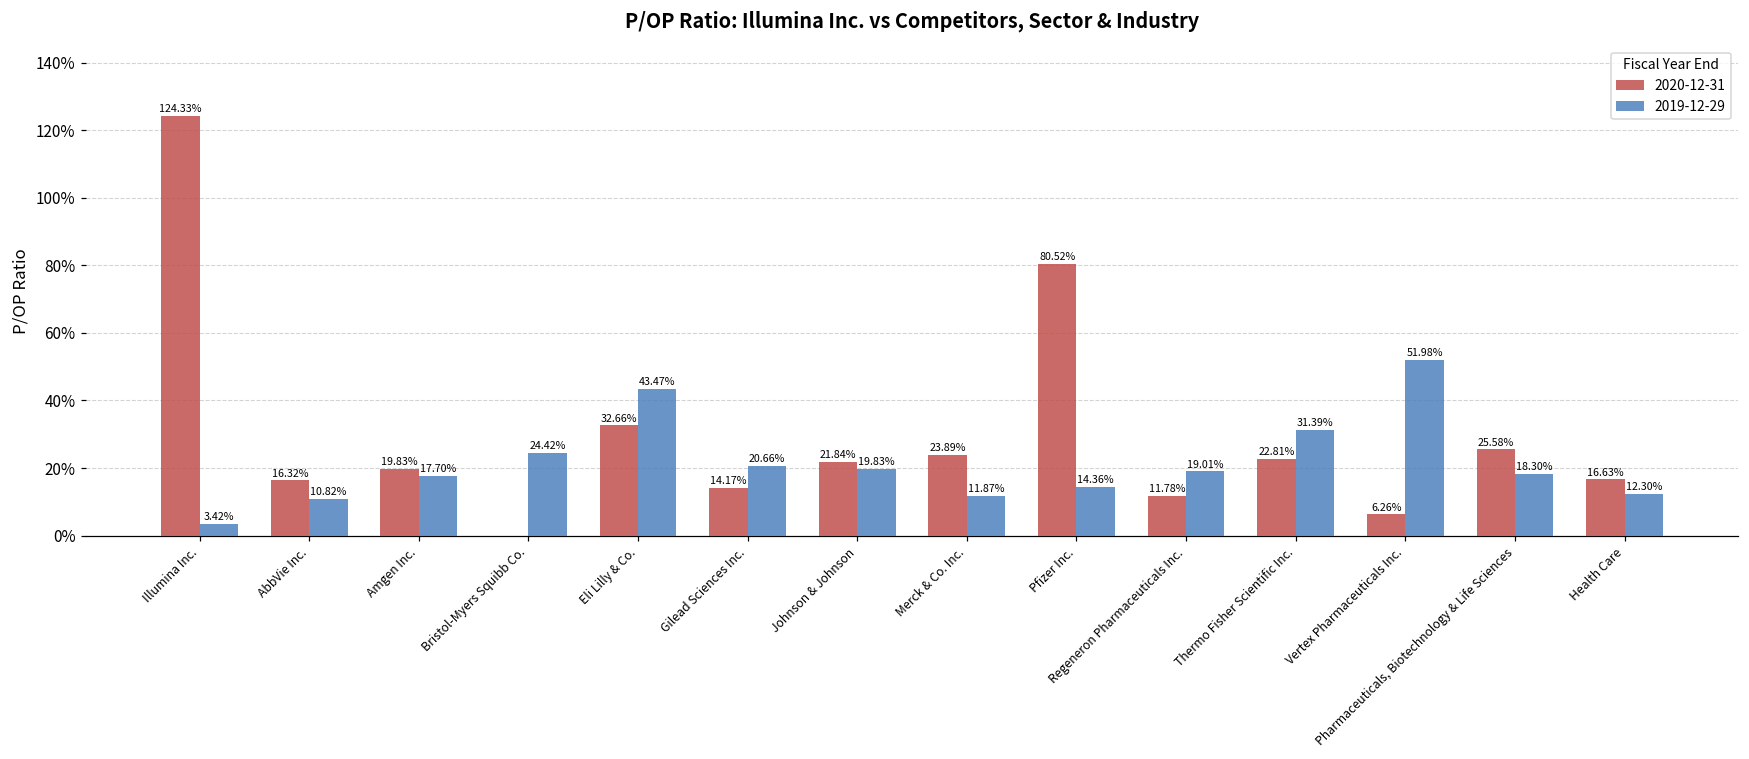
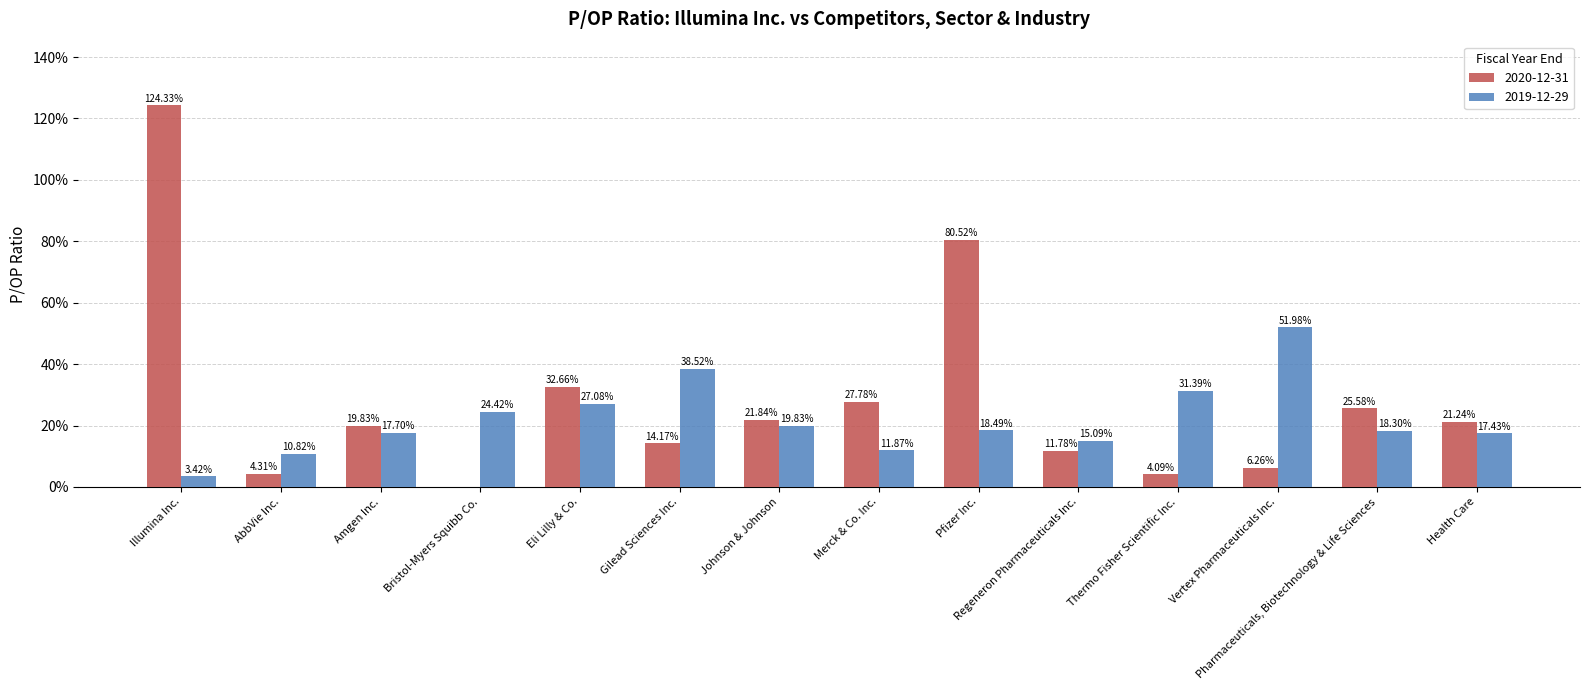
2020-12-31, AbbVie Inc.: 16.32% -> 4.31%
2019-12-29, Eli Lilly & Co.: 43.47% -> 27.08%
2019-12-29, Gilead Sciences Inc.: 20.66% -> 38.52%
2020-12-31, Merck & Co. Inc.: 23.89% -> 27.78%
2019-12-29, Pfizer Inc.: 14.36% -> 18.49%
2019-12-29, Regeneron Pharmaceuticals Inc.: 19.01% -> 15.09%
2020-12-31, Thermo Fisher Scientific Inc.: 22.81% -> 4.09%
2020-12-31, Health Care: 16.63% -> 21.24%
2019-12-29, Health Care: 12.30% -> 17.43%
